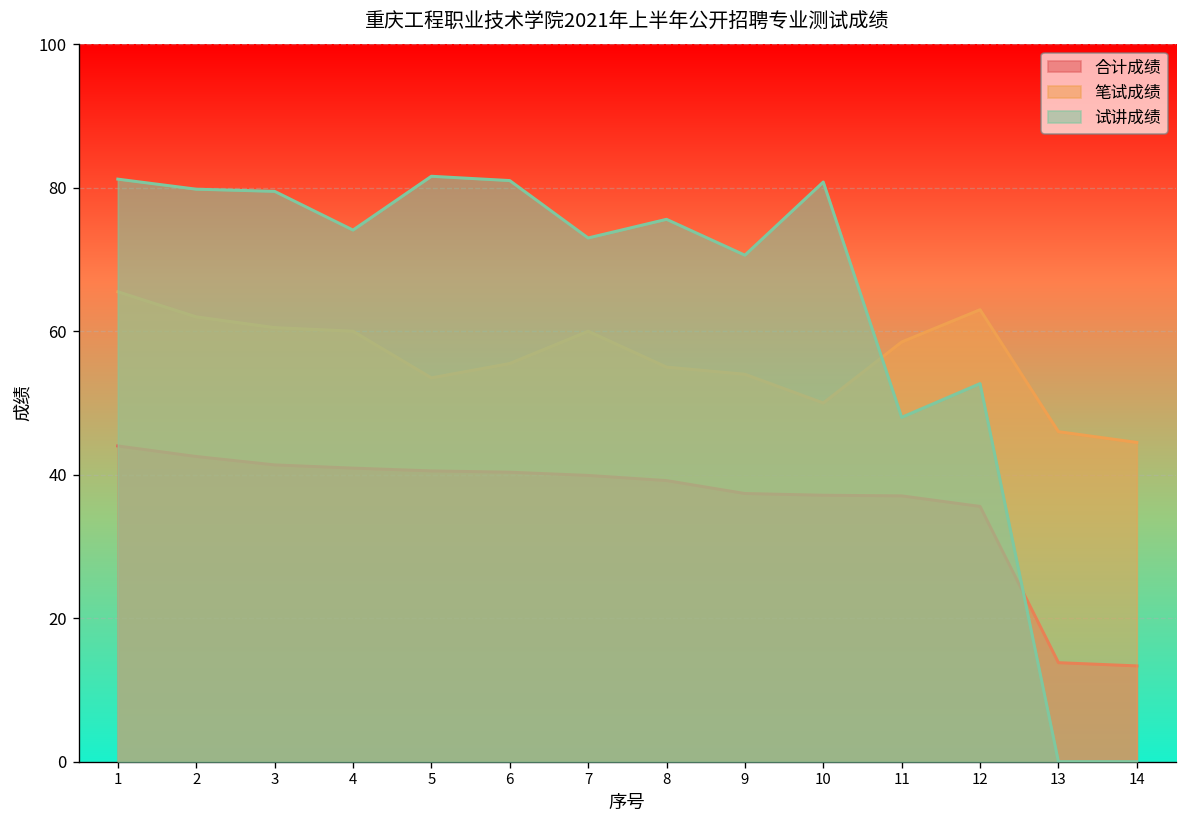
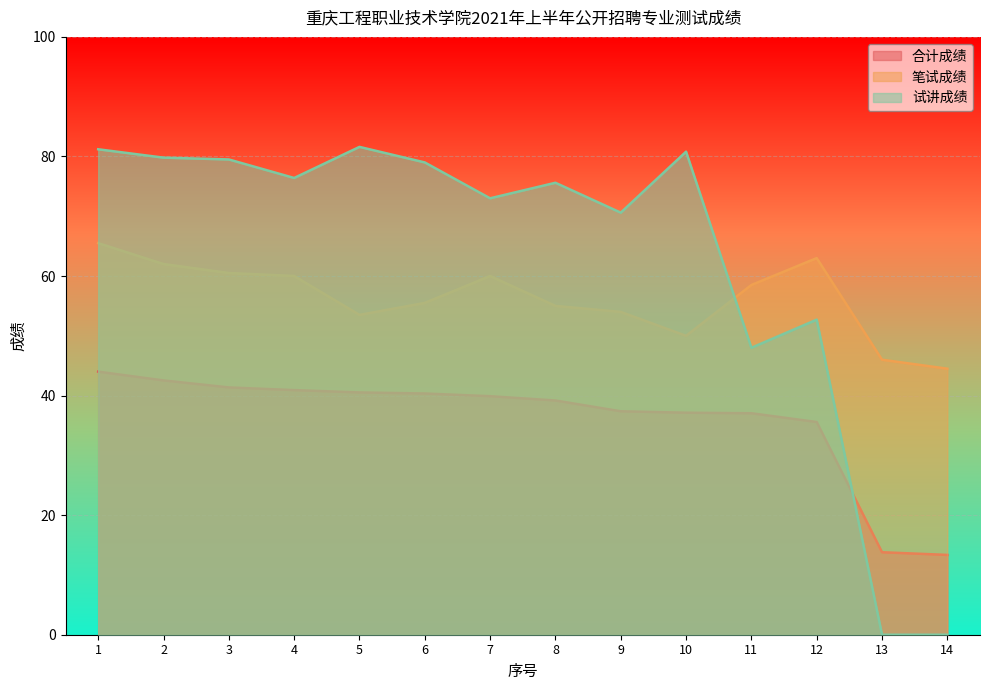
试讲成绩, 4: 74 -> 76
试讲成绩, 6: 81 -> 79
